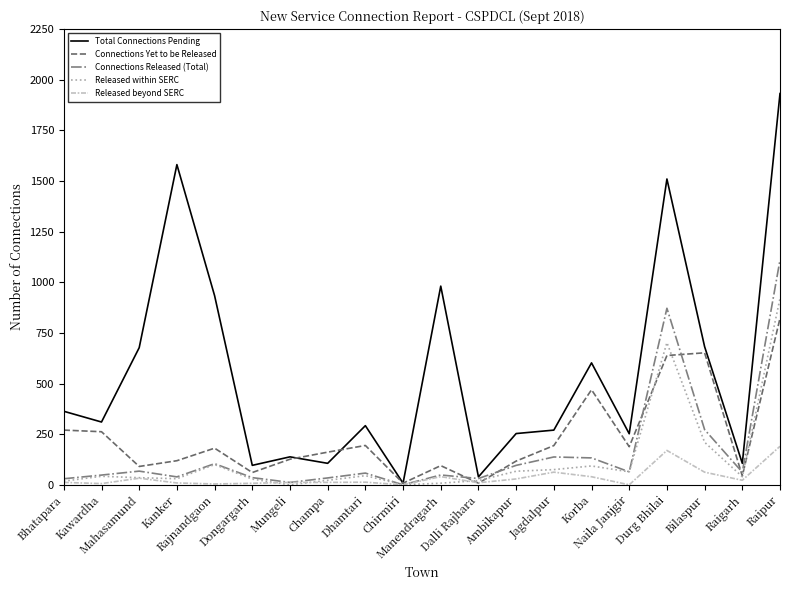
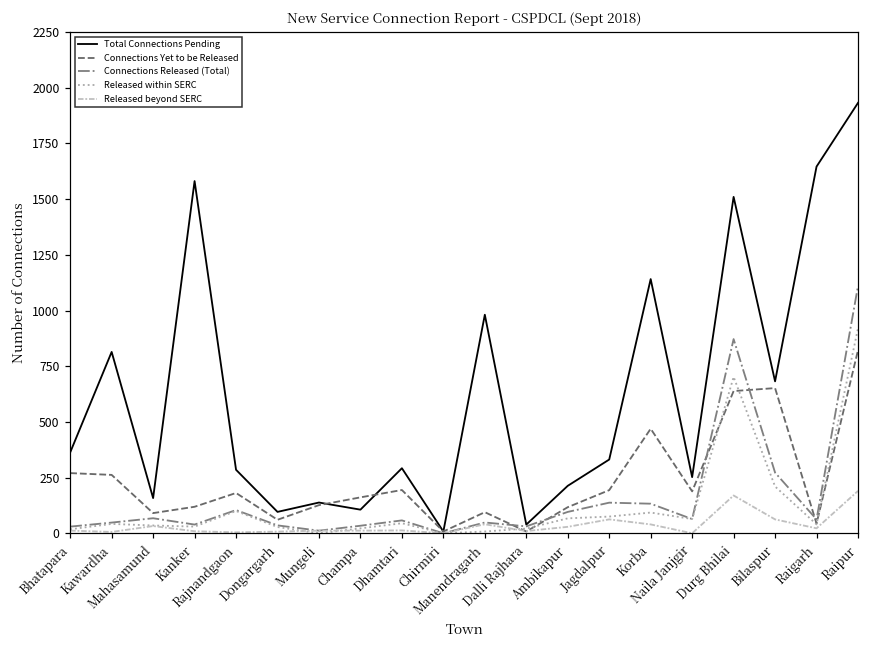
Total Connections Pending, Kawardha: 310 -> 810
Total Connections Pending, Mahasamund: 680 -> 160
Total Connections Pending, Rajnandgaon: 930 -> 290
Total Connections Pending, Ambikapur: 250 -> 210
Total Connections Pending, Jagdalpur: 270 -> 330
Total Connections Pending, Korba: 600 -> 1140
Total Connections Pending, Raigarh: 110 -> 1650
